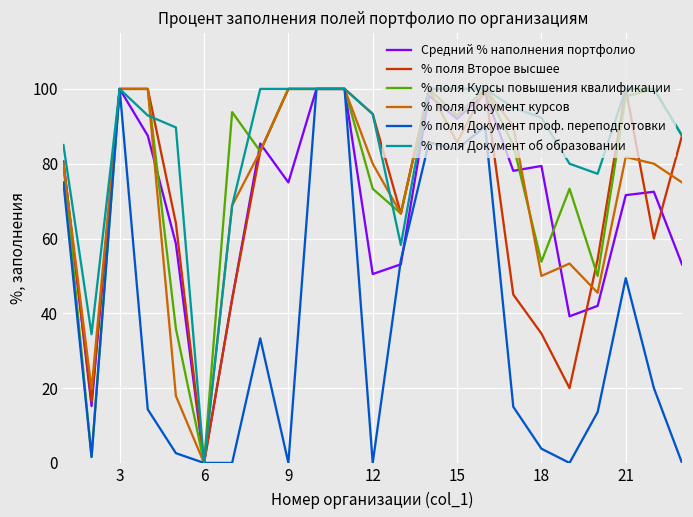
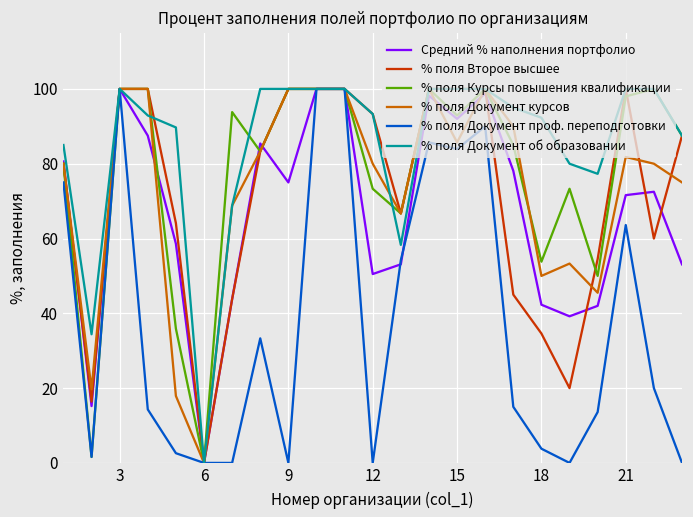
Средний % наполнения портфолио, 18: 79 -> 42
% поля Документ проф. переподготовки, 21: 49 -> 64
